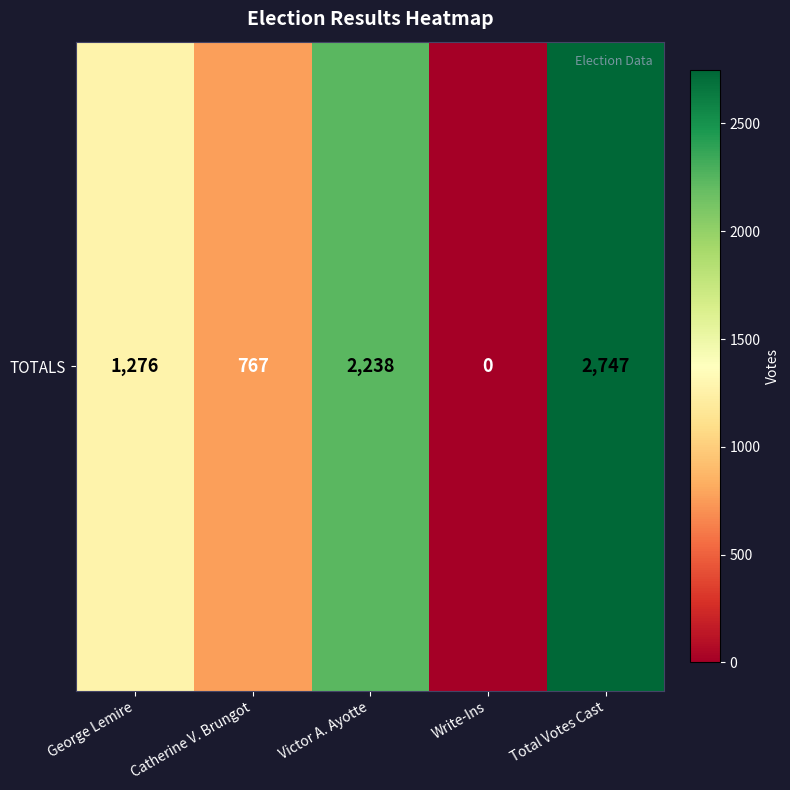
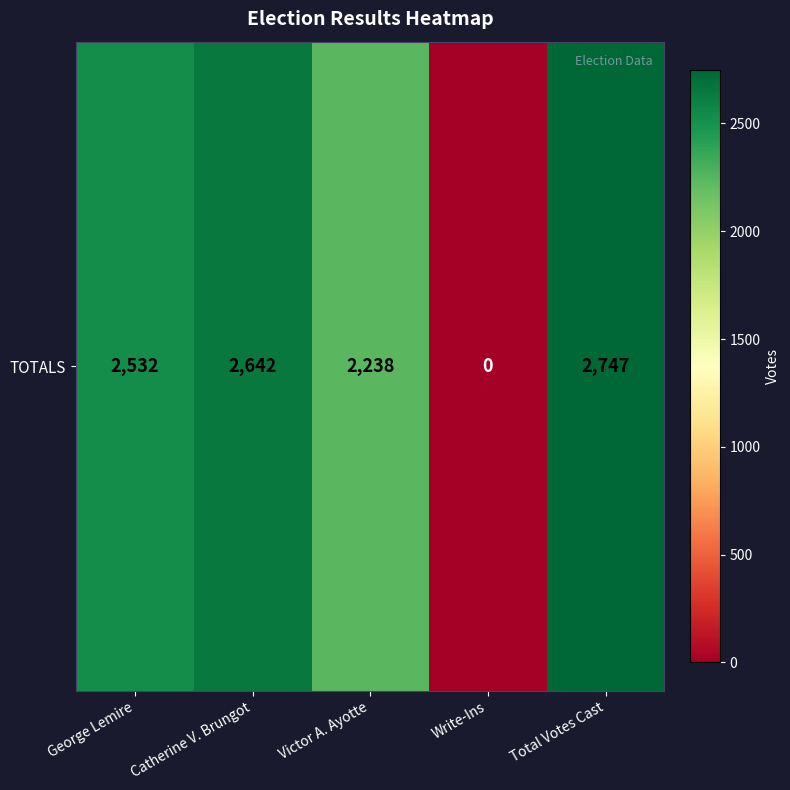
TOTALS, George Lemire: 1,276 -> 2,532
TOTALS, Catherine V. Brungot: 767 -> 2,642
